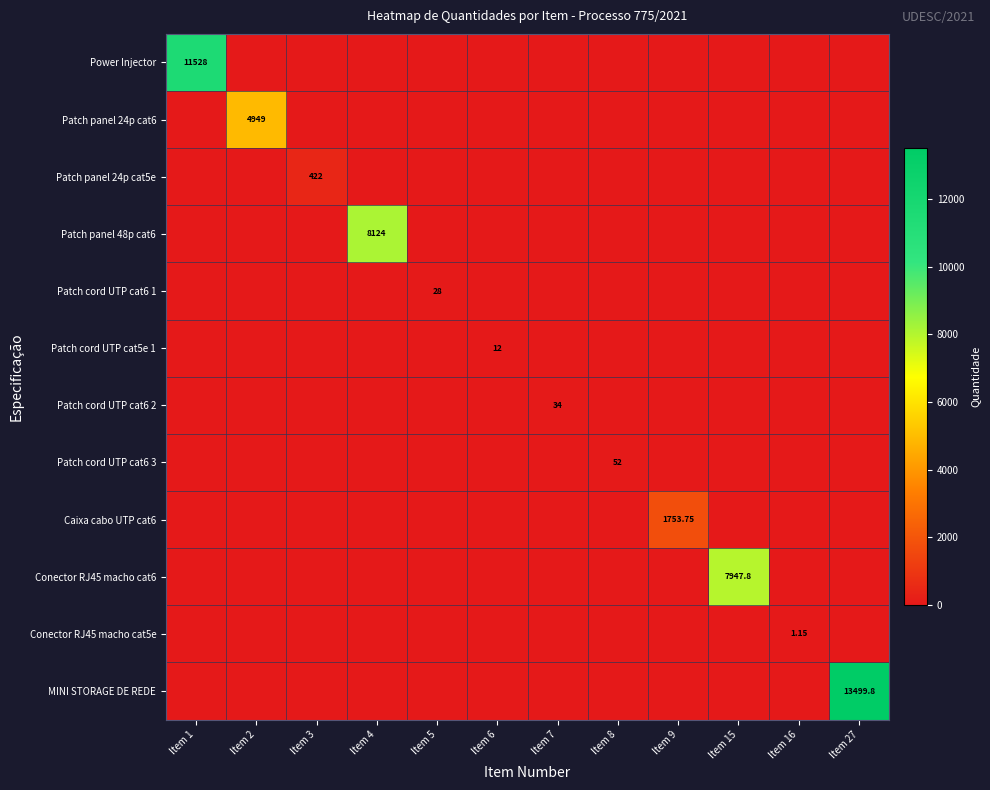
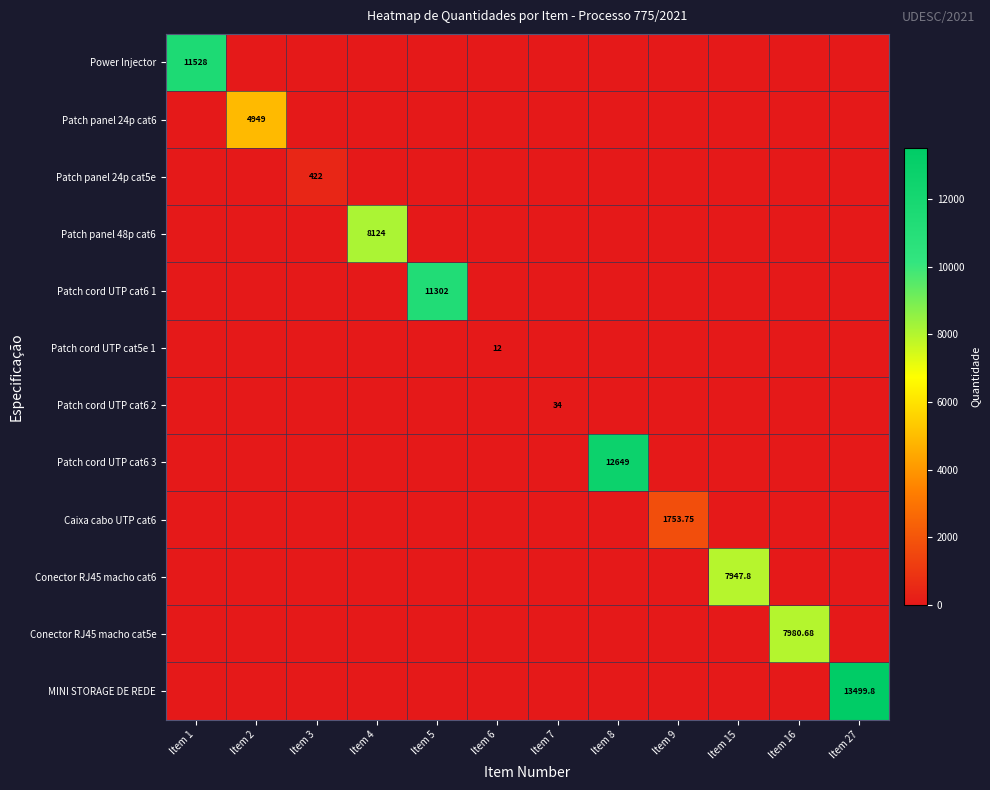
Patch cord UTP cat6 1, Item 5: 28 -> 11302
Patch cord UTP cat6 3, Item 8: 52 -> 12649
Conector RJ45 macho cat5e, Item 16: 1.15 -> 7980.68
